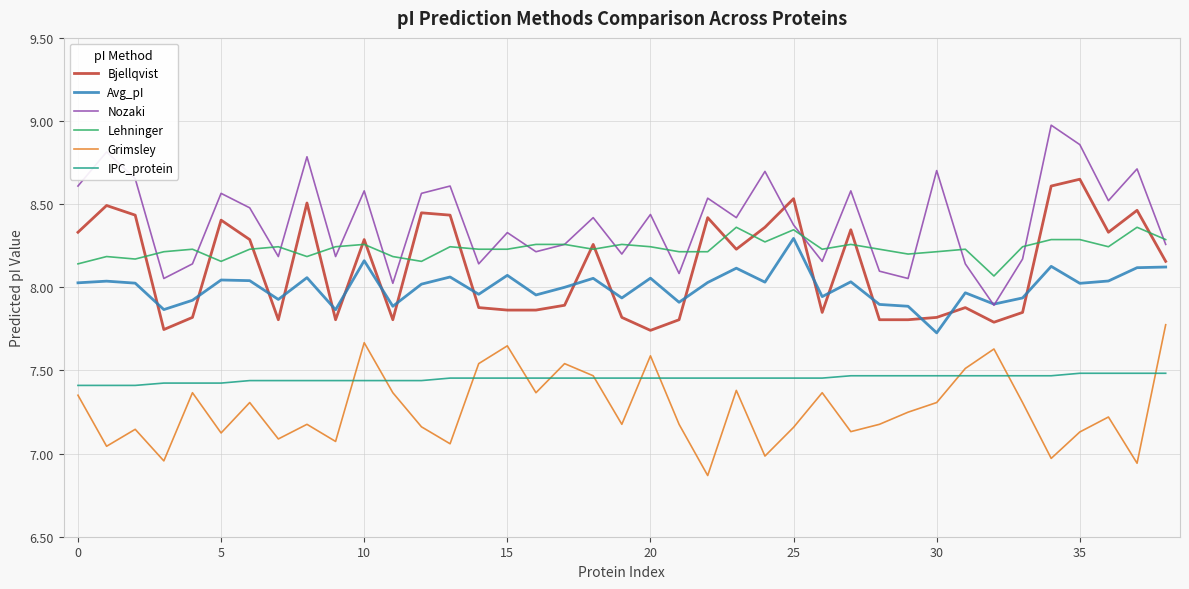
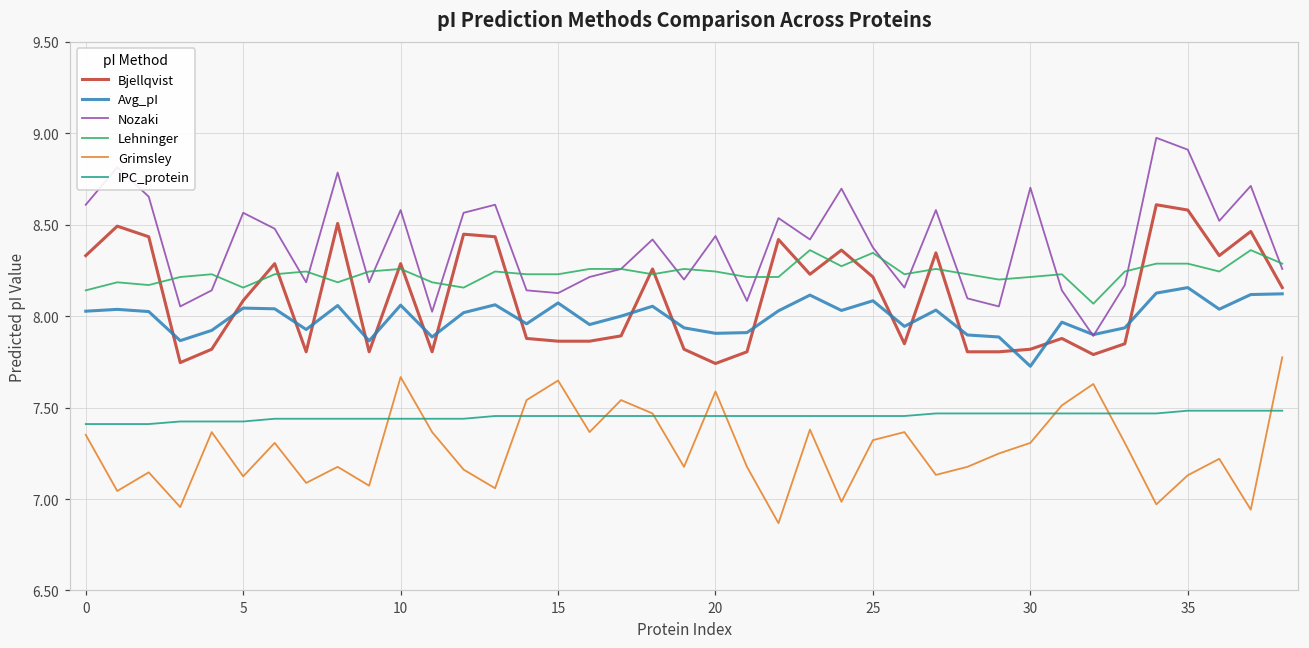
Bjellqvist, 5: 8.40 -> 8.09
Avg_pI, 10: 8.16 -> 8.06
Nozaki, 15: 8.33 -> 8.13
Avg_pI, 20: 8.06 -> 7.91
Bjellqvist, 25: 8.53 -> 8.21
Avg_pI, 25: 8.29 -> 8.08
Grimsley, 25: 7.16 -> 7.32
Bjellqvist, 35: 8.65 -> 8.58
Avg_pI, 35: 8.02 -> 8.16
Nozaki, 35: 8.86 -> 8.91
